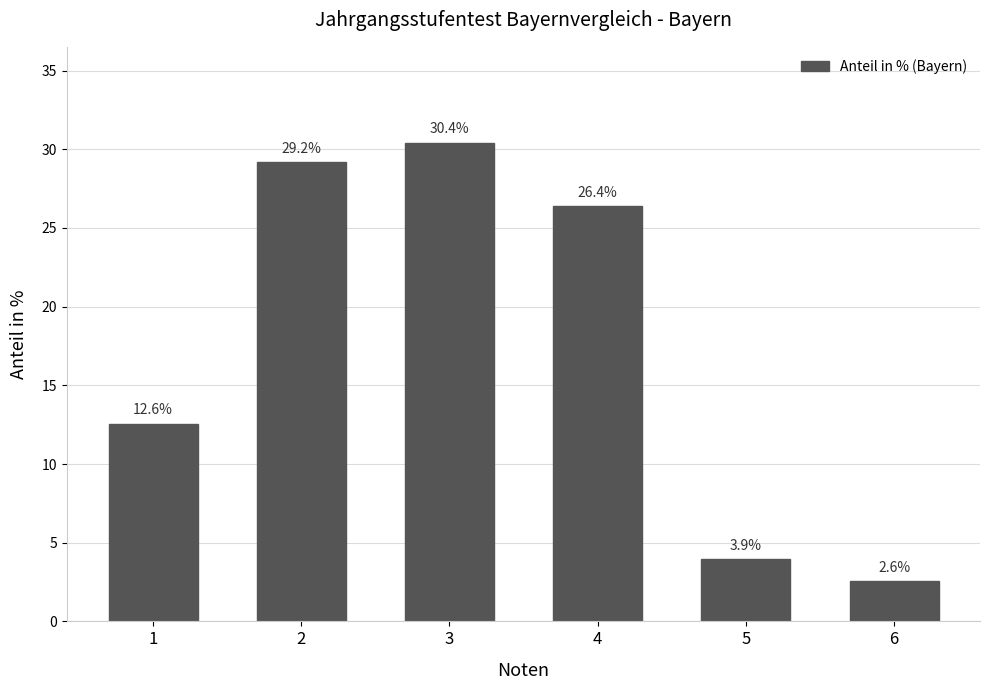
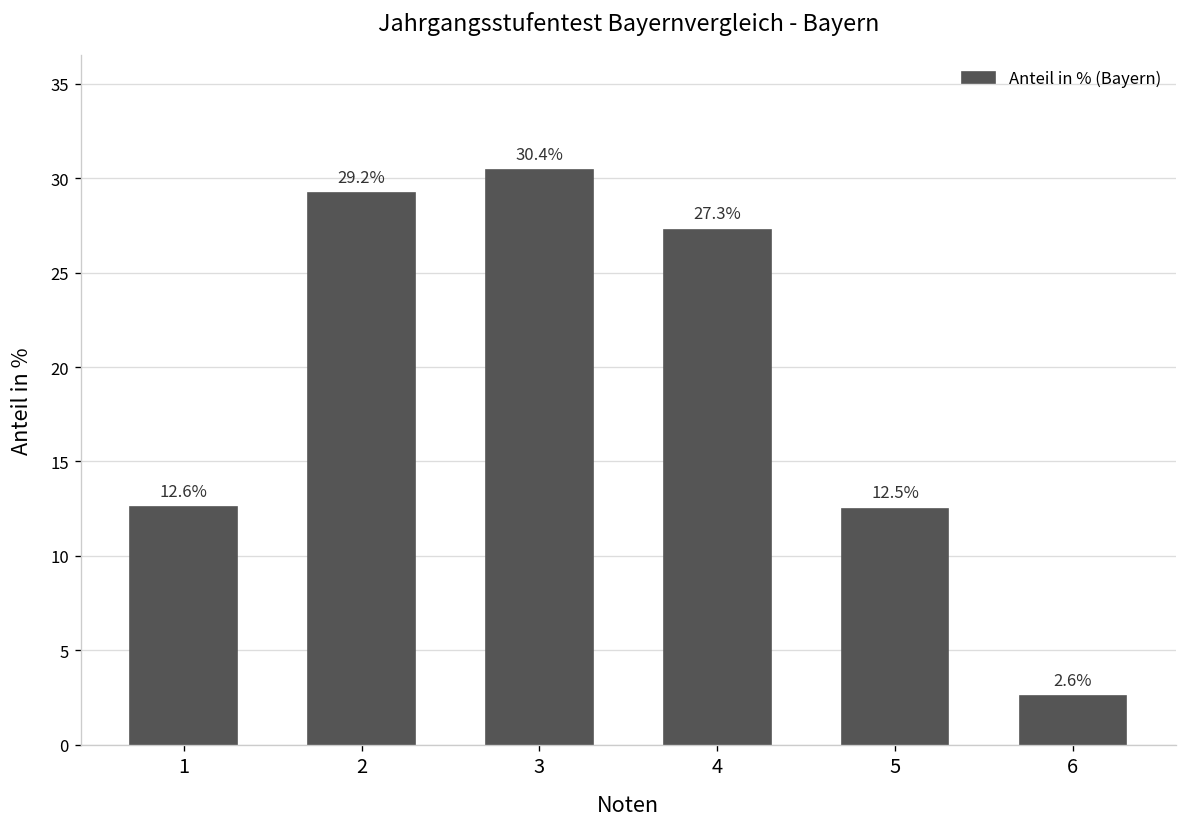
4: 26.4% -> 27.3%
5: 3.9% -> 12.5%
